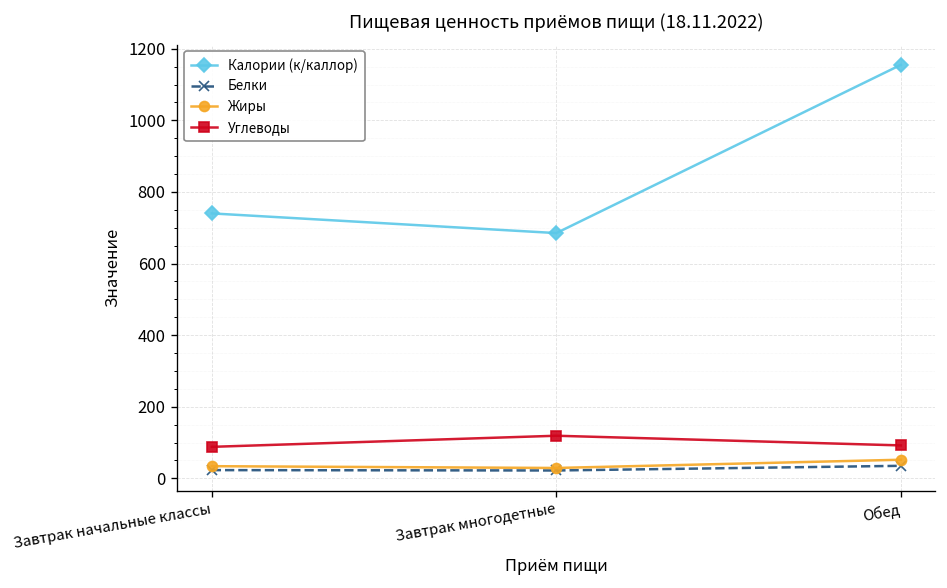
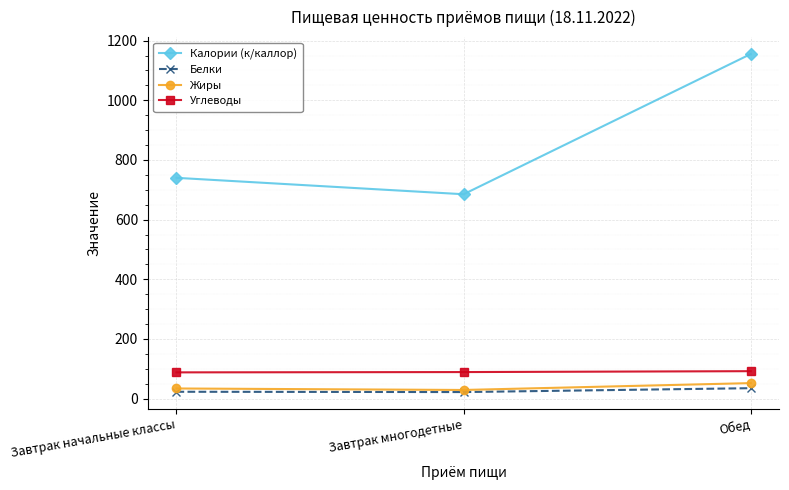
Углеводы, Завтрак многодетные: 120 -> 90
